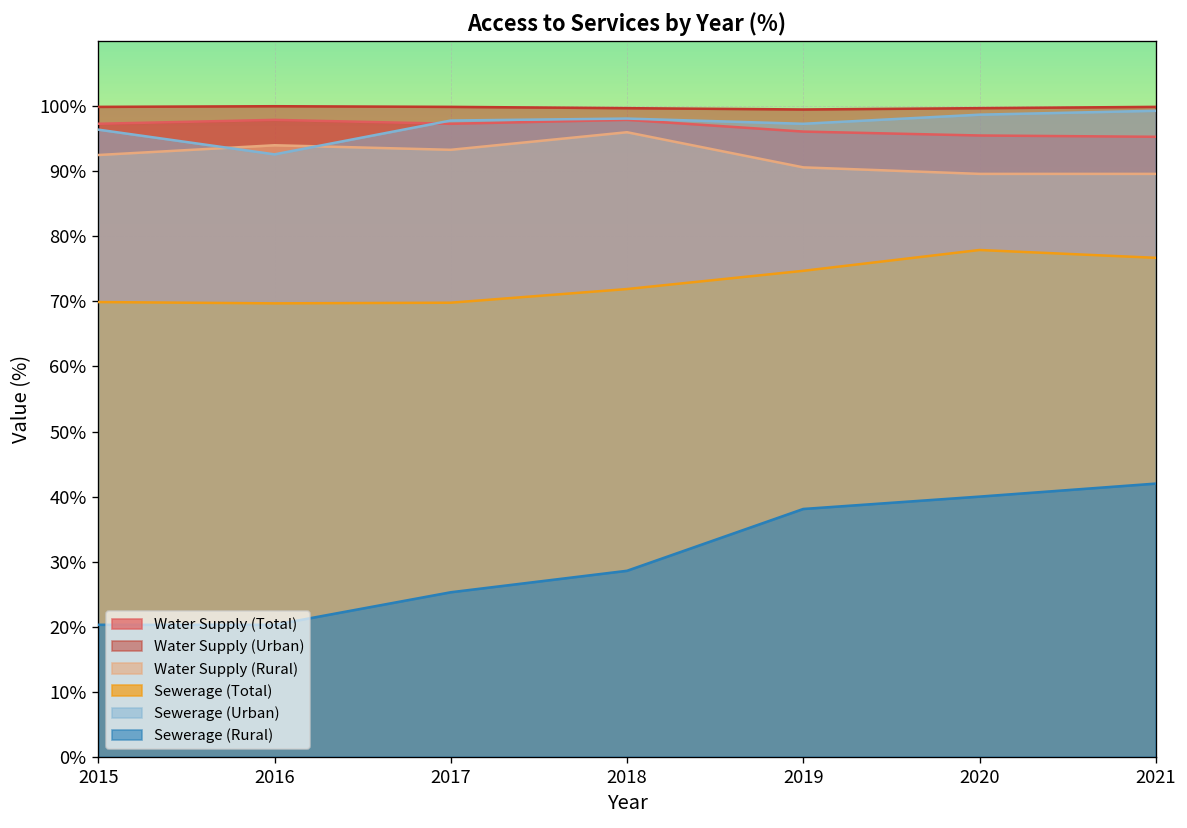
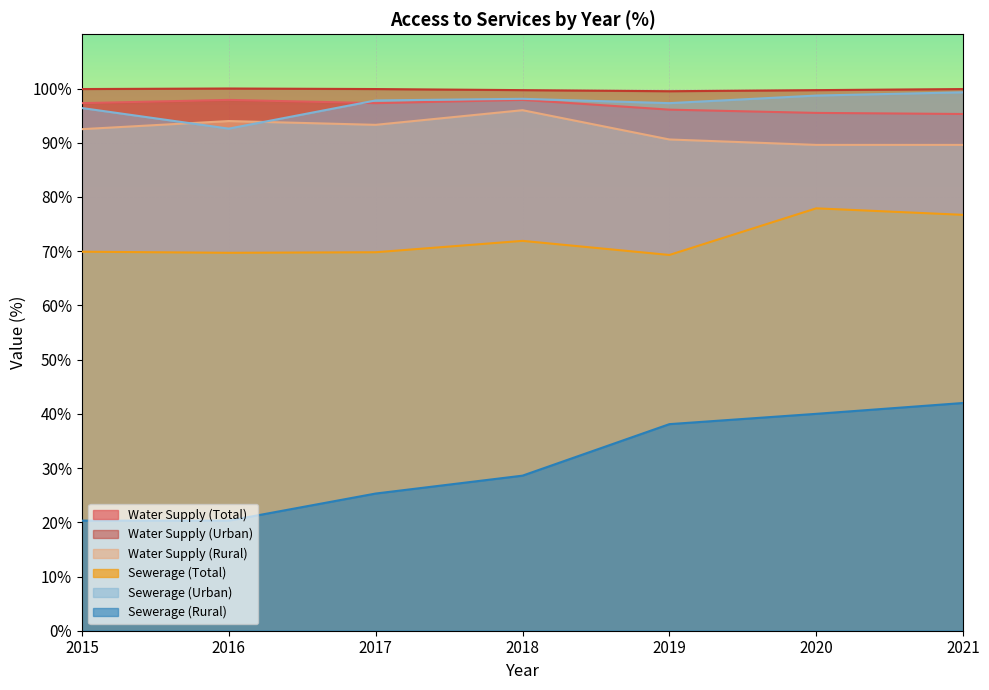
Sewerage (Total), 2019: 75% -> 69%
